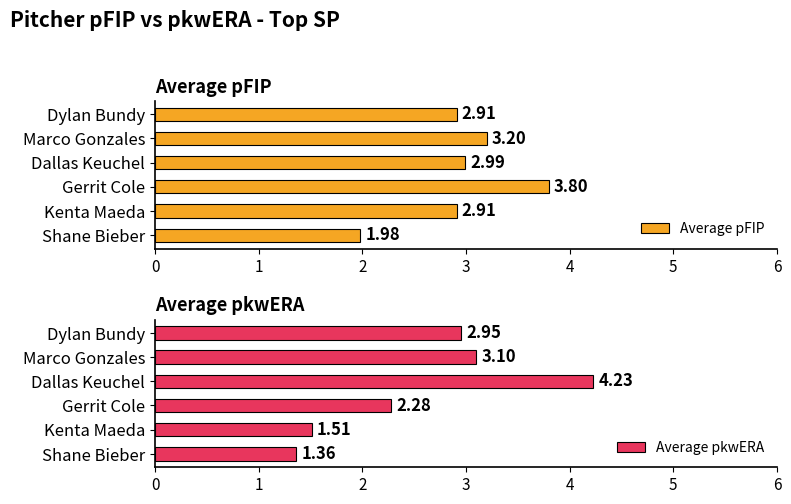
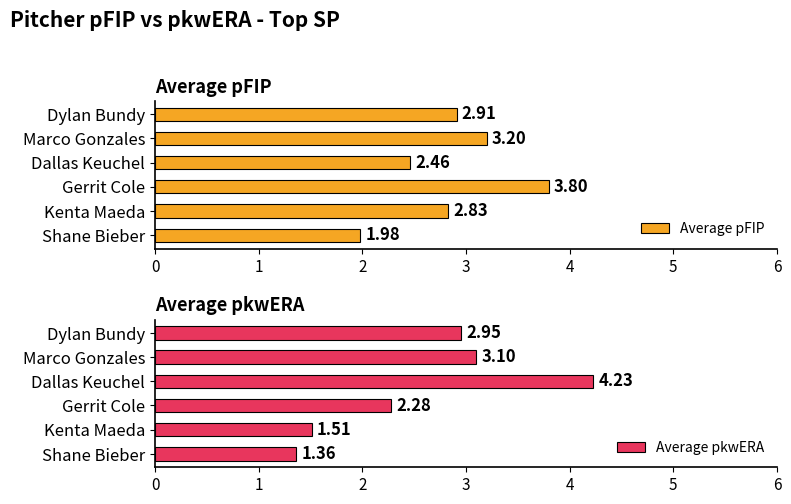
Average pFIP, Dallas Keuchel: 2.99 -> 2.46
Average pFIP, Kenta Maeda: 2.91 -> 2.83
